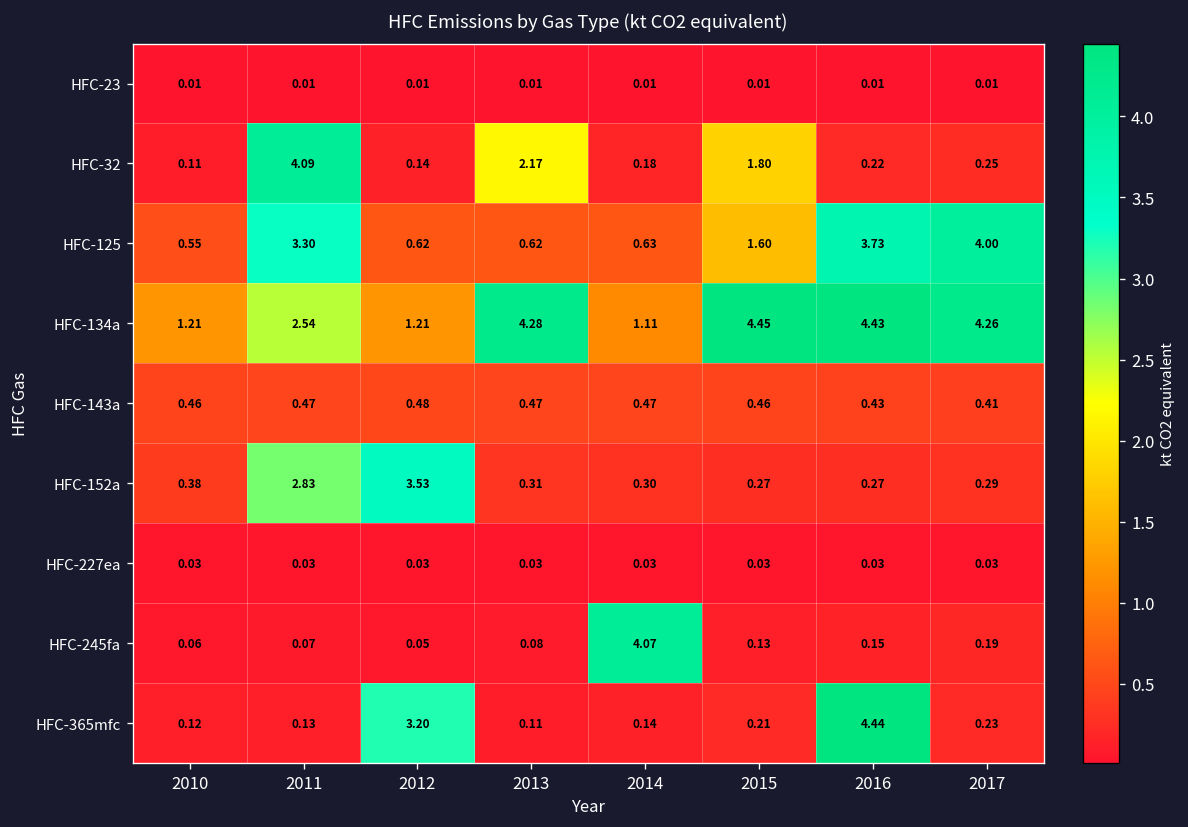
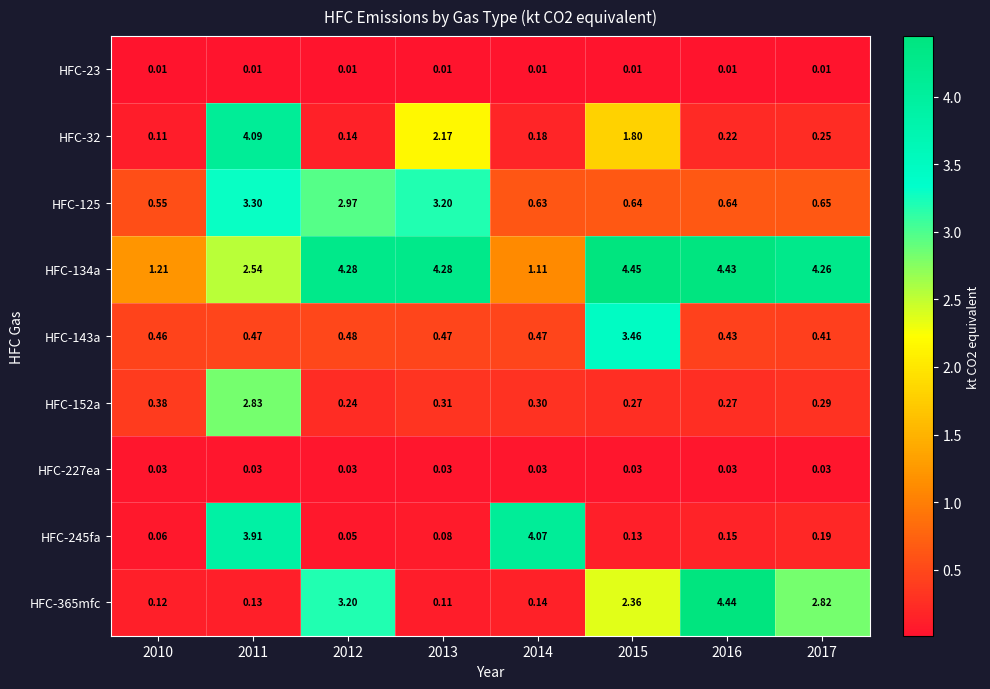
HFC-125, 2012: 0.62 -> 2.97
HFC-125, 2013: 0.62 -> 3.20
HFC-125, 2015: 1.60 -> 0.64
HFC-125, 2016: 3.73 -> 0.64
HFC-125, 2017: 4.00 -> 0.65
HFC-134a, 2012: 1.21 -> 4.28
HFC-143a, 2015: 0.46 -> 3.46
HFC-152a, 2012: 3.53 -> 0.24
HFC-245fa, 2011: 0.07 -> 3.91
HFC-365mfc, 2015: 0.21 -> 2.36
HFC-365mfc, 2017: 0.23 -> 2.82
